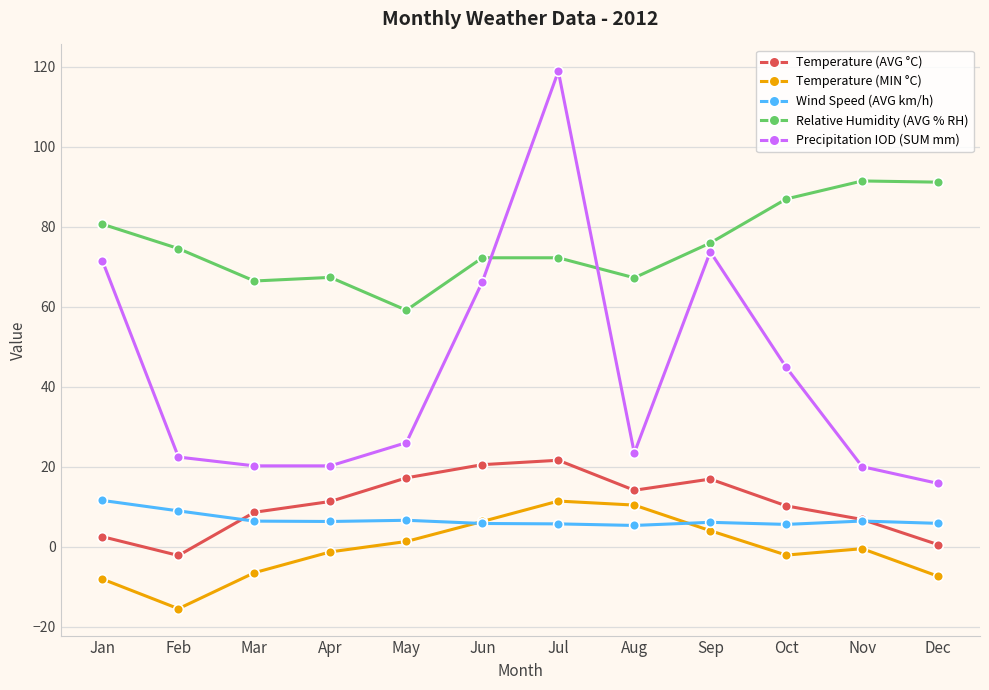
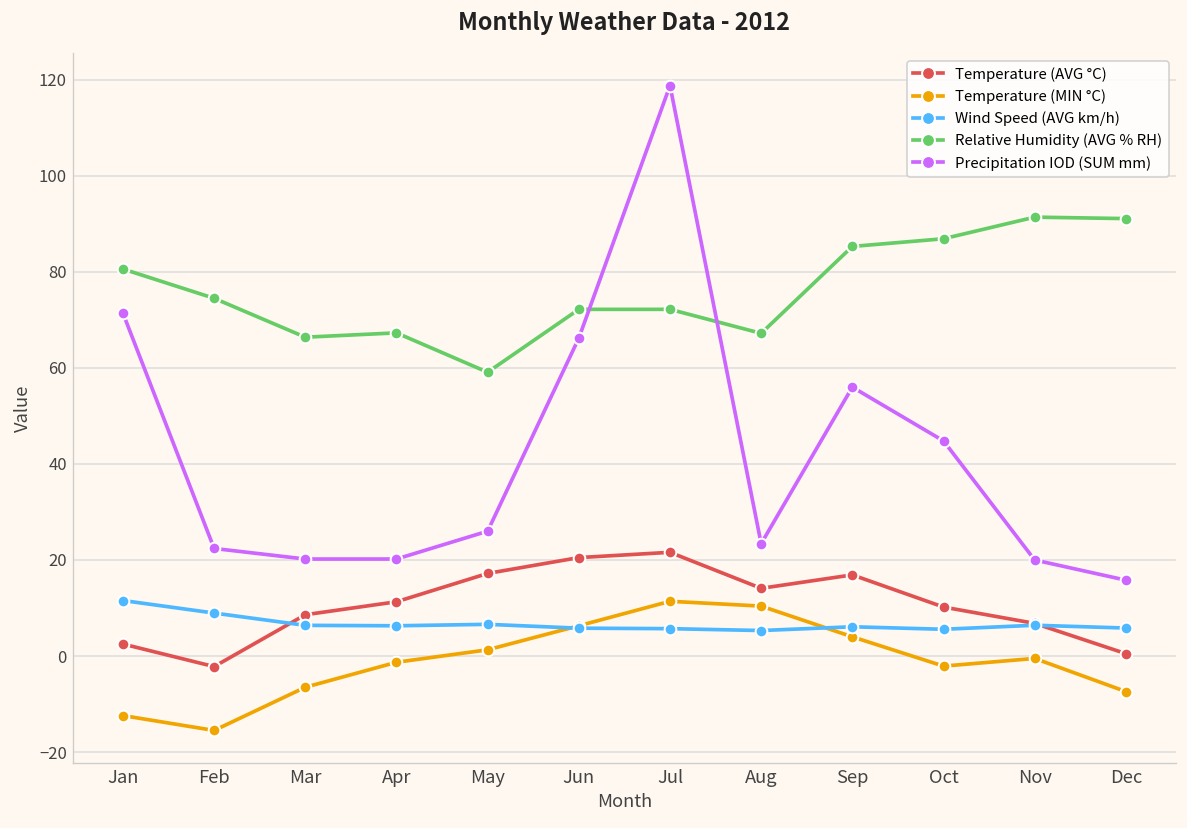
Temperature (MIN °C), Jan: -8 -> -12
Relative Humidity (AVG % RH), Sep: 76 -> 85
Precipitation IOD (SUM mm), Sep: 74 -> 56
